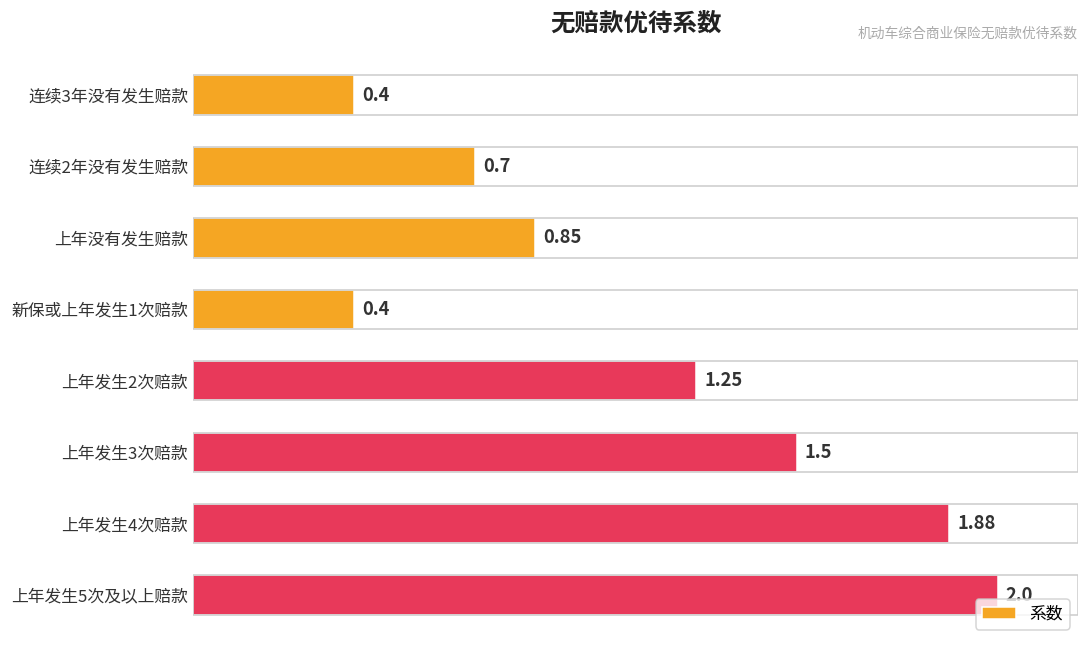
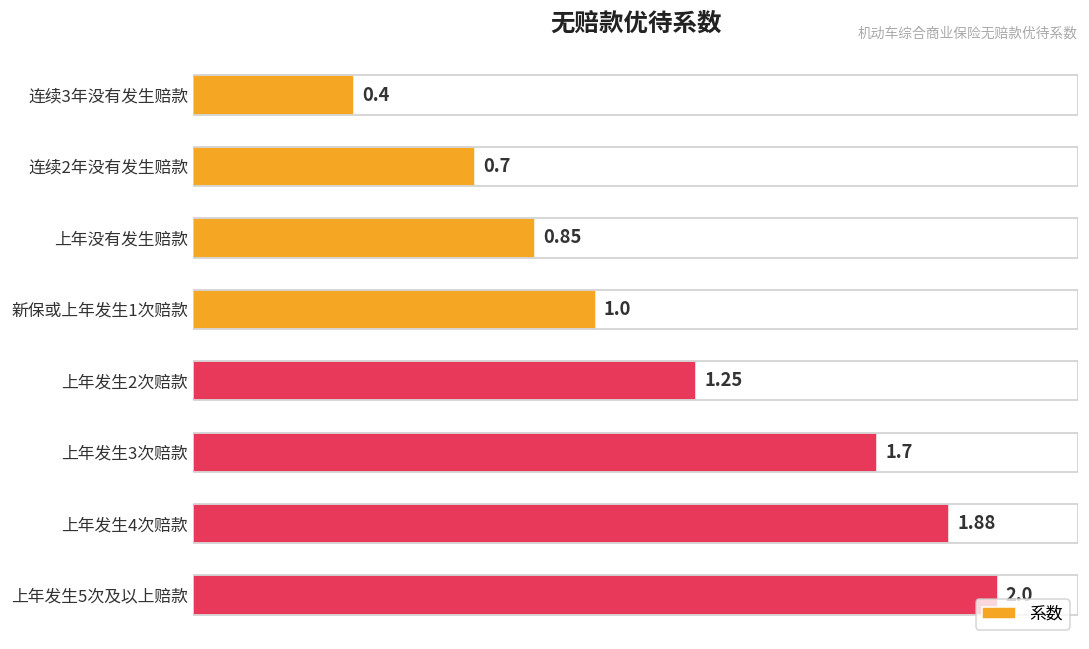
新保或上年发生1次赔款: 0.4 -> 1.0
上年发生3次赔款: 1.5 -> 1.7
